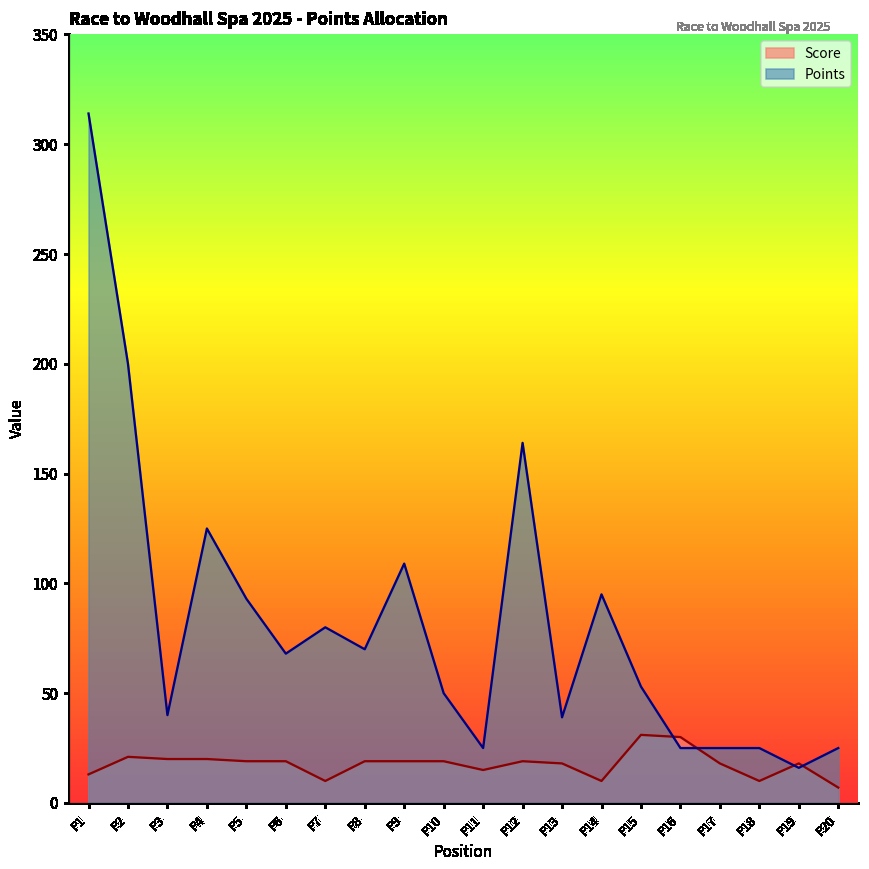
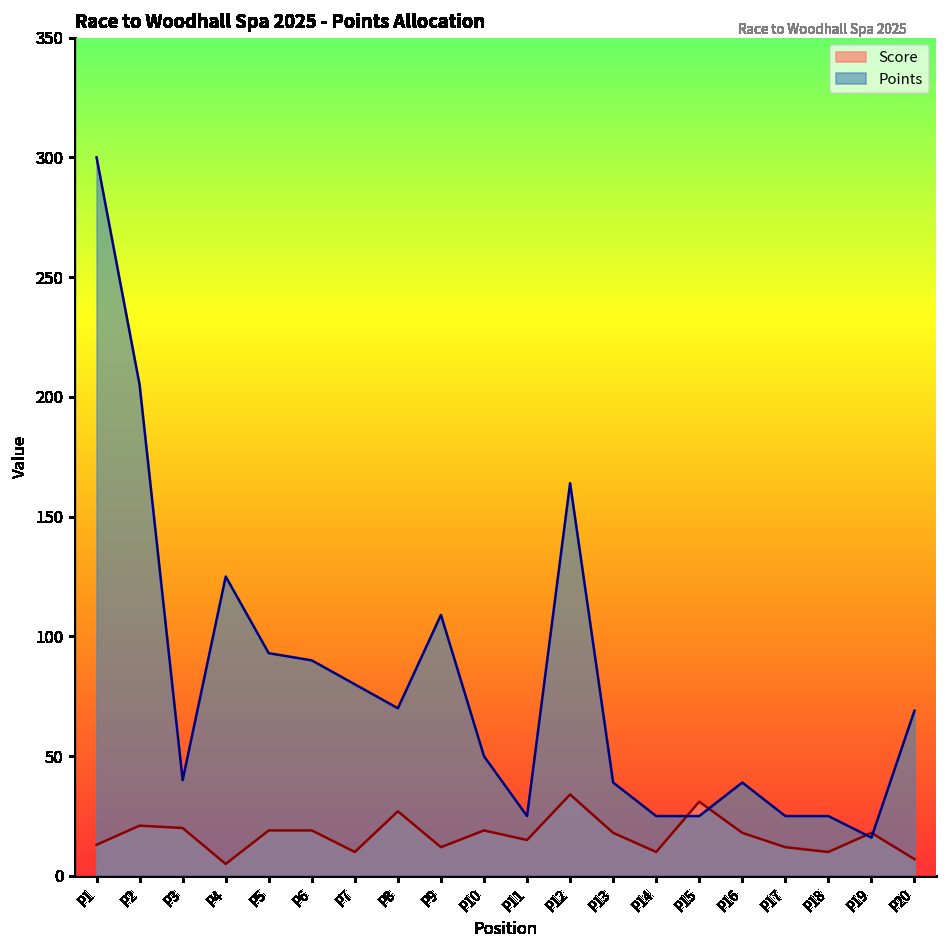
Points, P1: 314 -> 300
Points, P2: 200 -> 205
Score, P4: 20 -> 5
Points, P6: 68 -> 90
Score, P8: 19 -> 27
Score, P9: 19 -> 12
Score, P12: 19 -> 34
Points, P14: 95 -> 25
Points, P15: 53 -> 25
Score, P16: 30 -> 18
Points, P16: 25 -> 39
Score, P17: 18 -> 12
Points, P20: 25 -> 69
